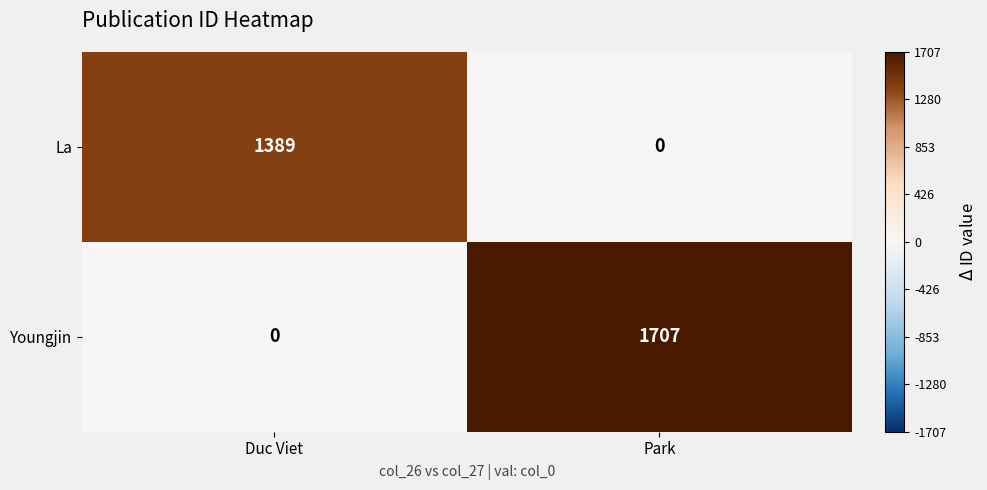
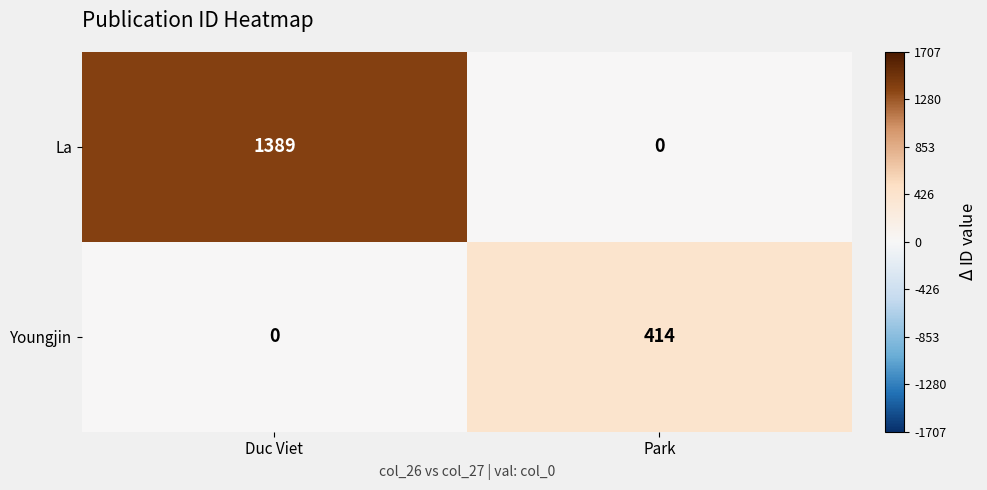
Youngjin, Park: 1707 -> 414
